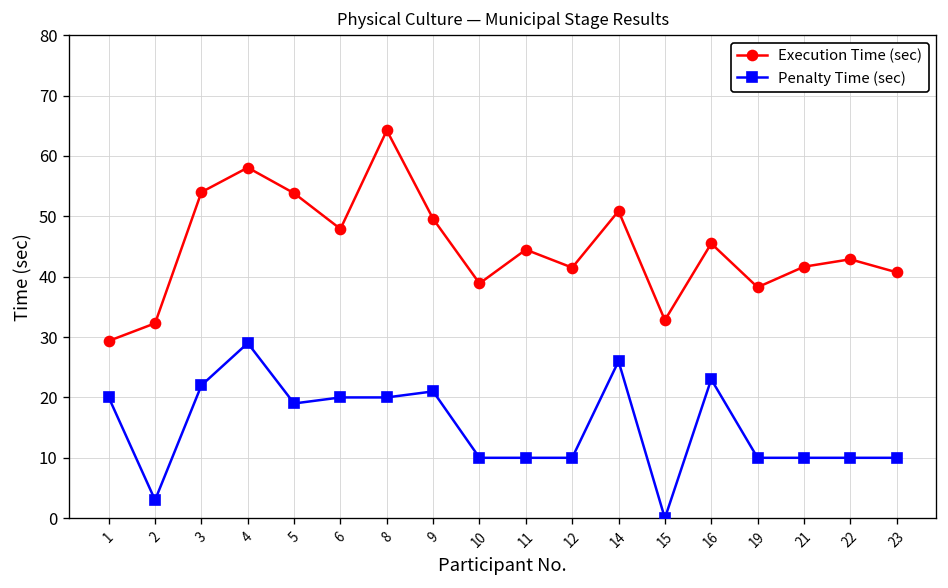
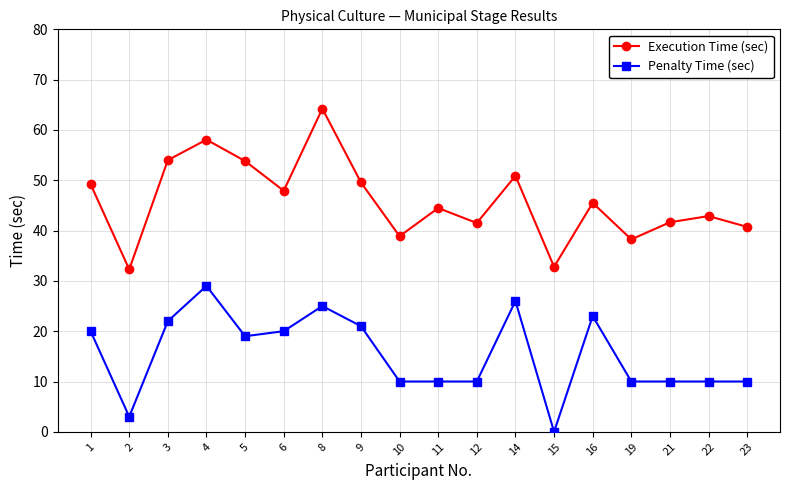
Execution Time (sec), 1: 29 -> 49
Penalty Time (sec), 8: 20 -> 25
